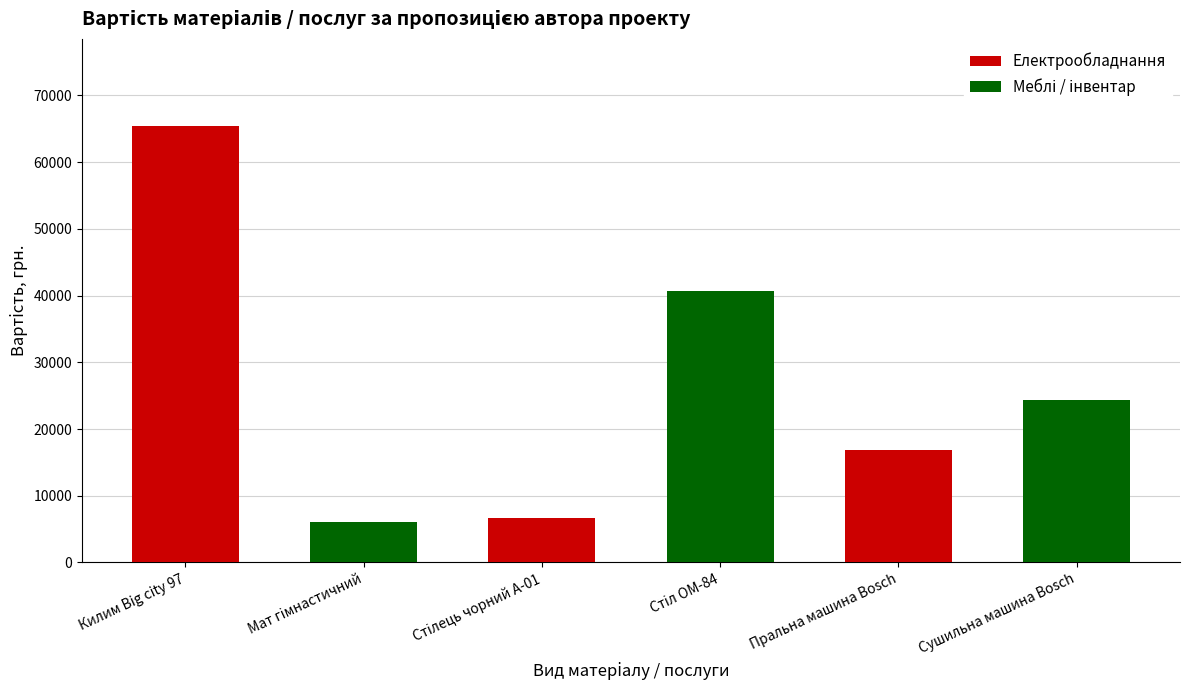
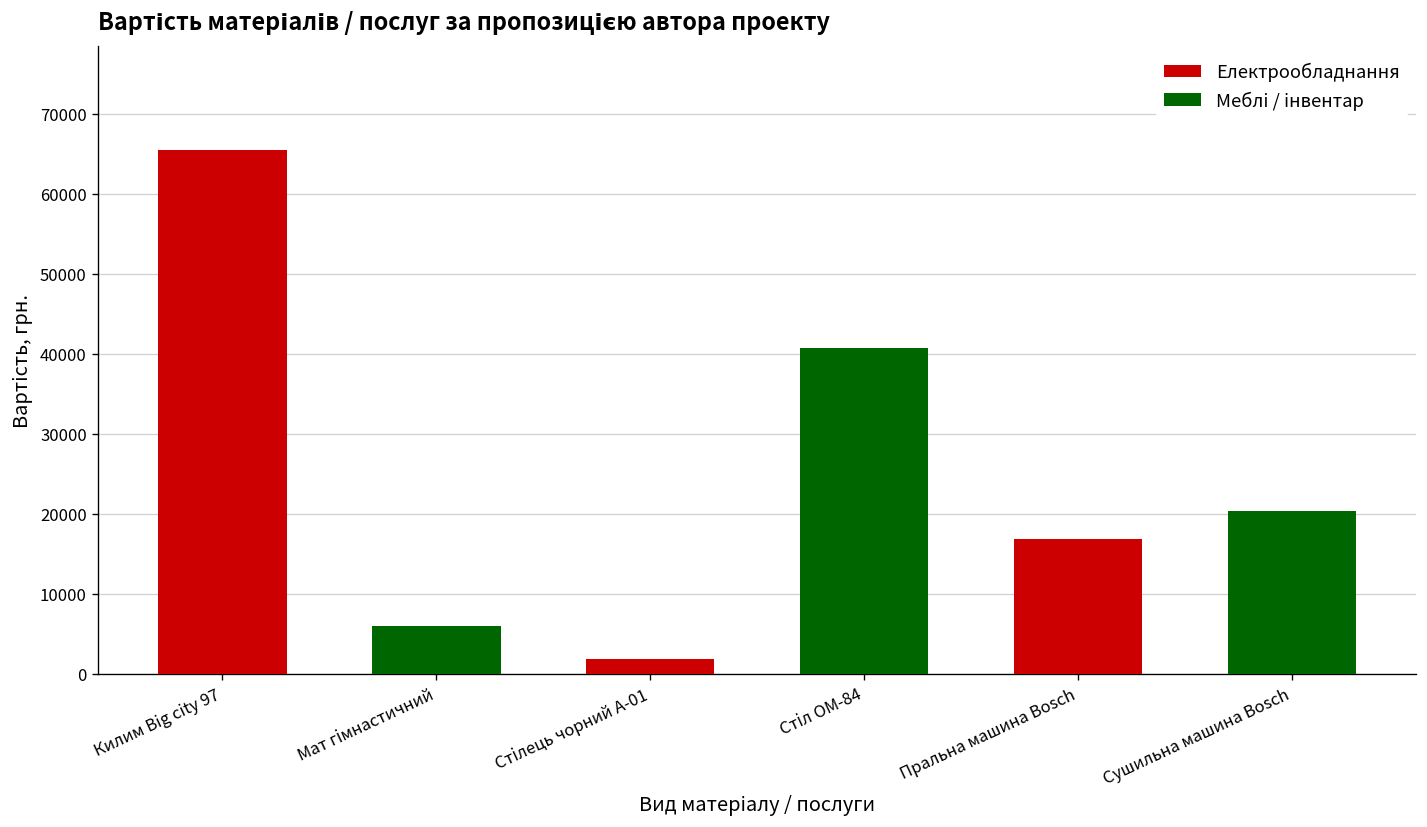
Стілець чорний А-01: 7000 -> 2000
Сушильна машина Bosch: 24000 -> 20000
